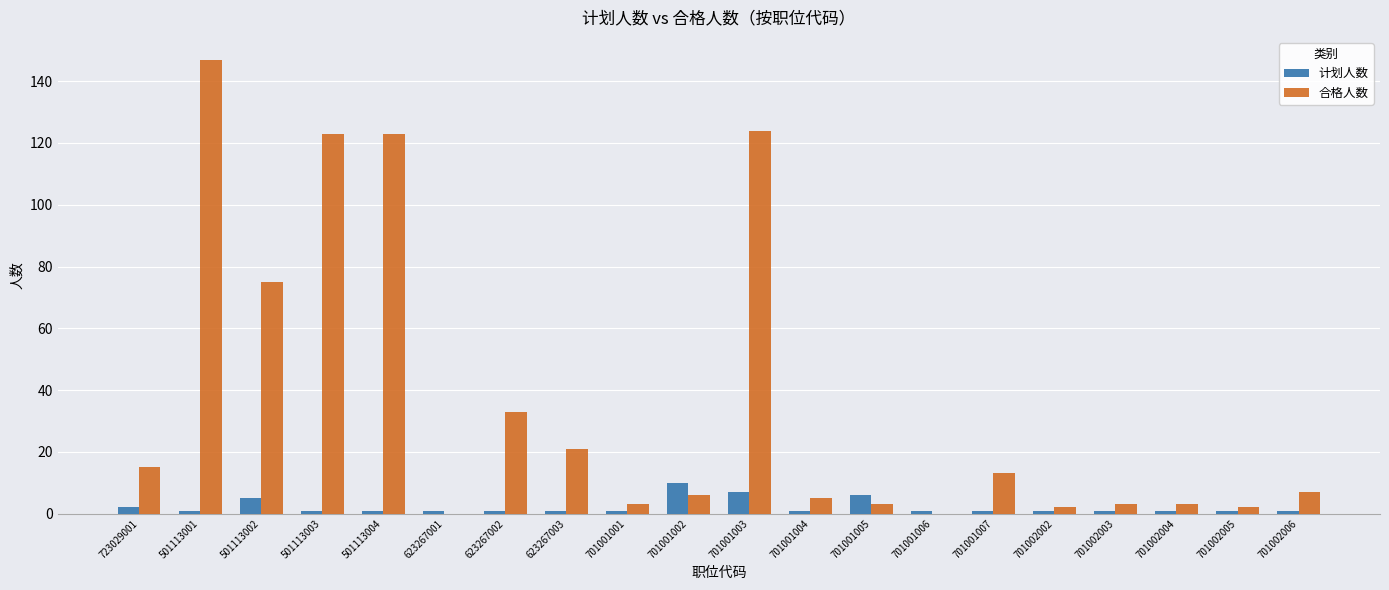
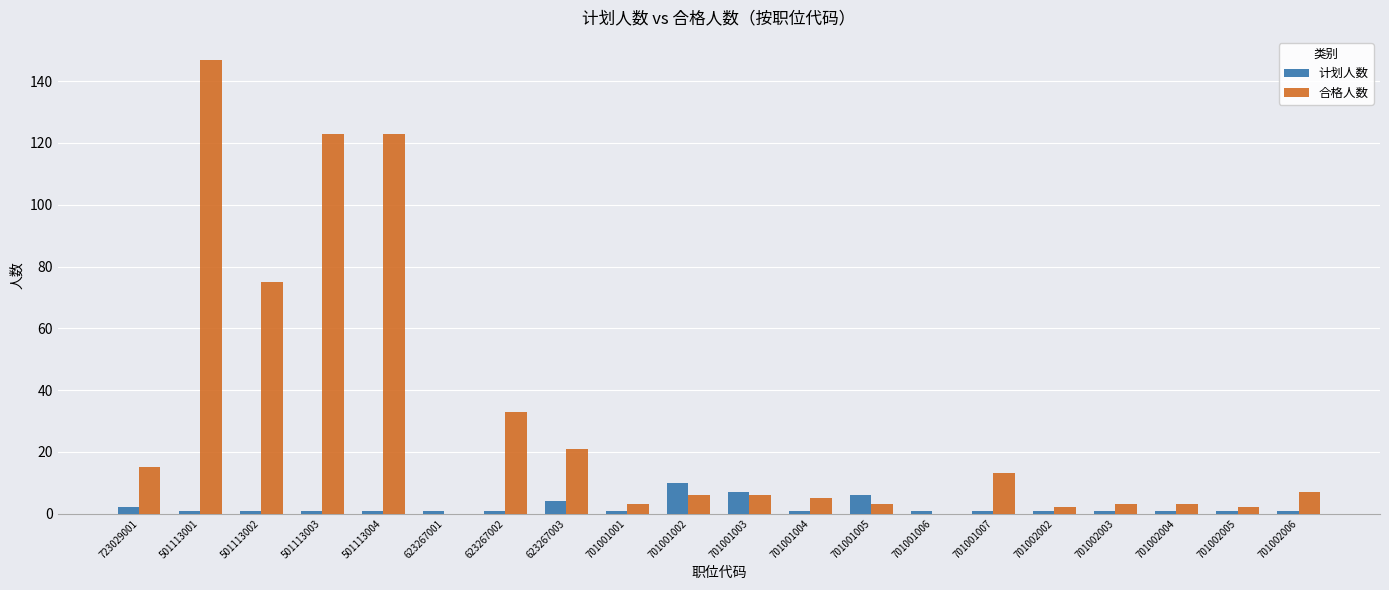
计划人数, 501113002: 5 -> 1
计划人数, 623267003: 1 -> 4
合格人数, 701001003: 124 -> 6
